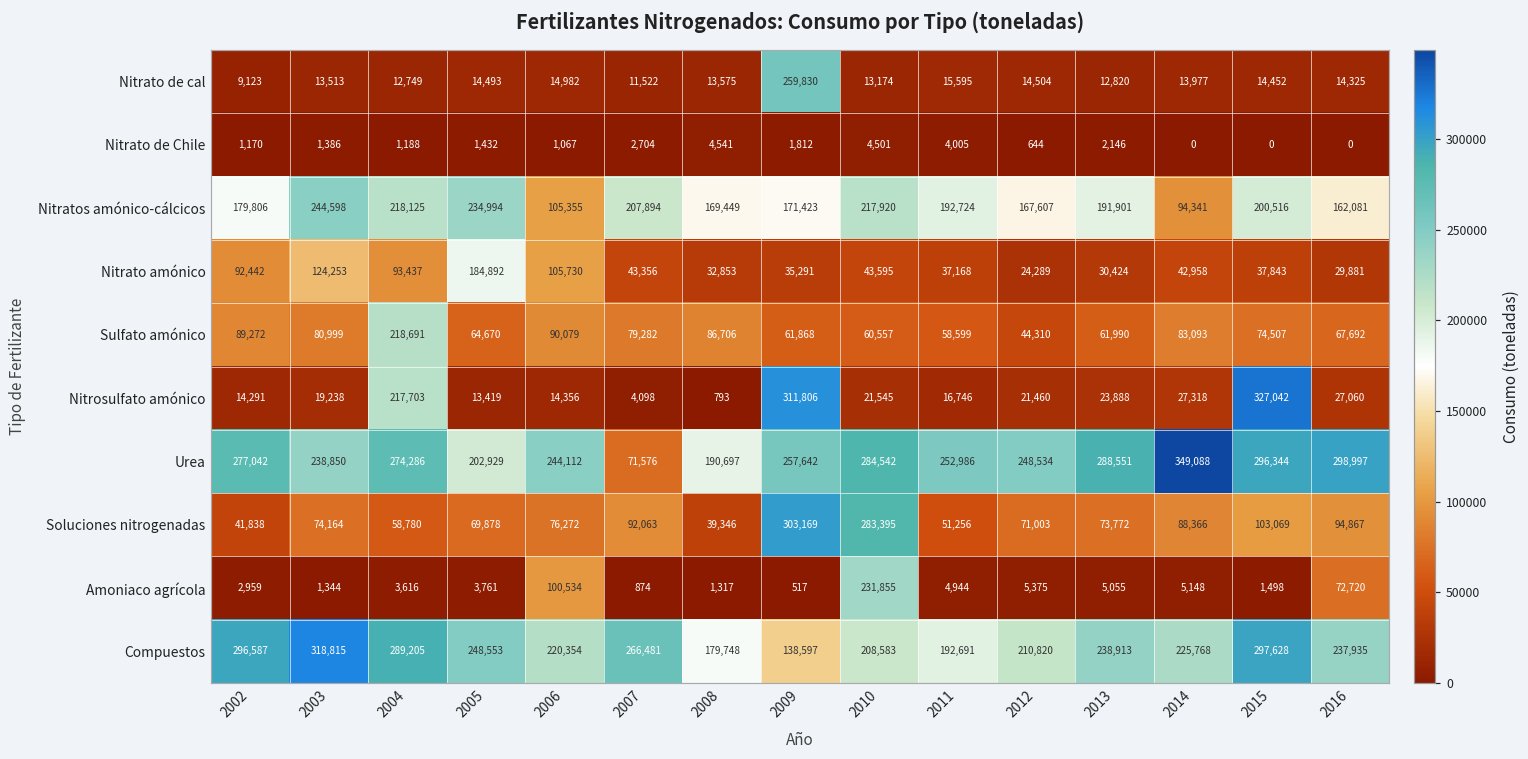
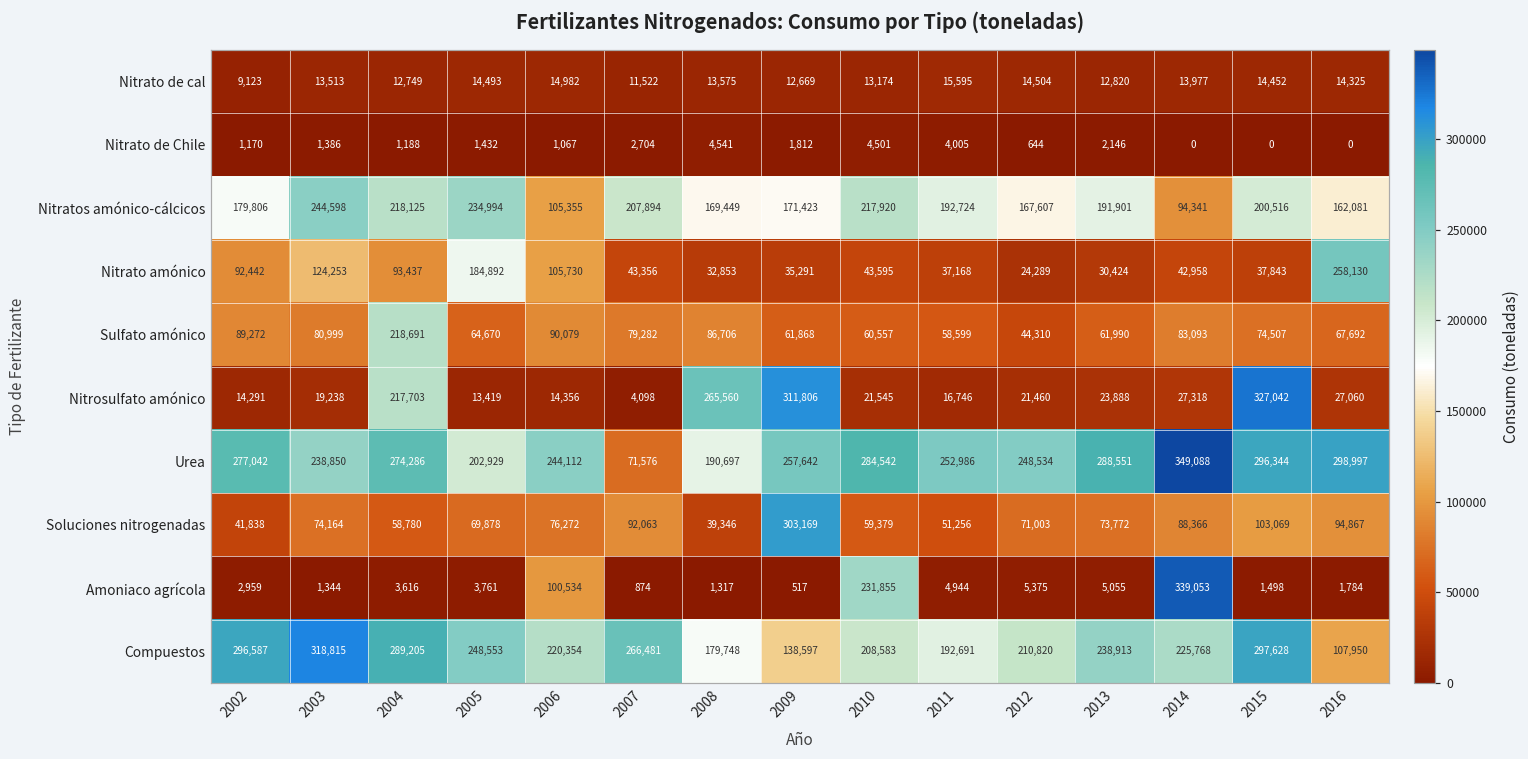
Nitrato de cal, 2009: 259,830 -> 12,669
Nitrato amónico, 2016: 29,881 -> 258,130
Nitrosulfato amónico, 2008: 793 -> 265,560
Soluciones nitrogenadas, 2010: 283,395 -> 59,379
Amoniaco agrícola, 2014: 5,148 -> 339,053
Amoniaco agrícola, 2016: 72,720 -> 1,784
Compuestos, 2016: 237,935 -> 107,950
